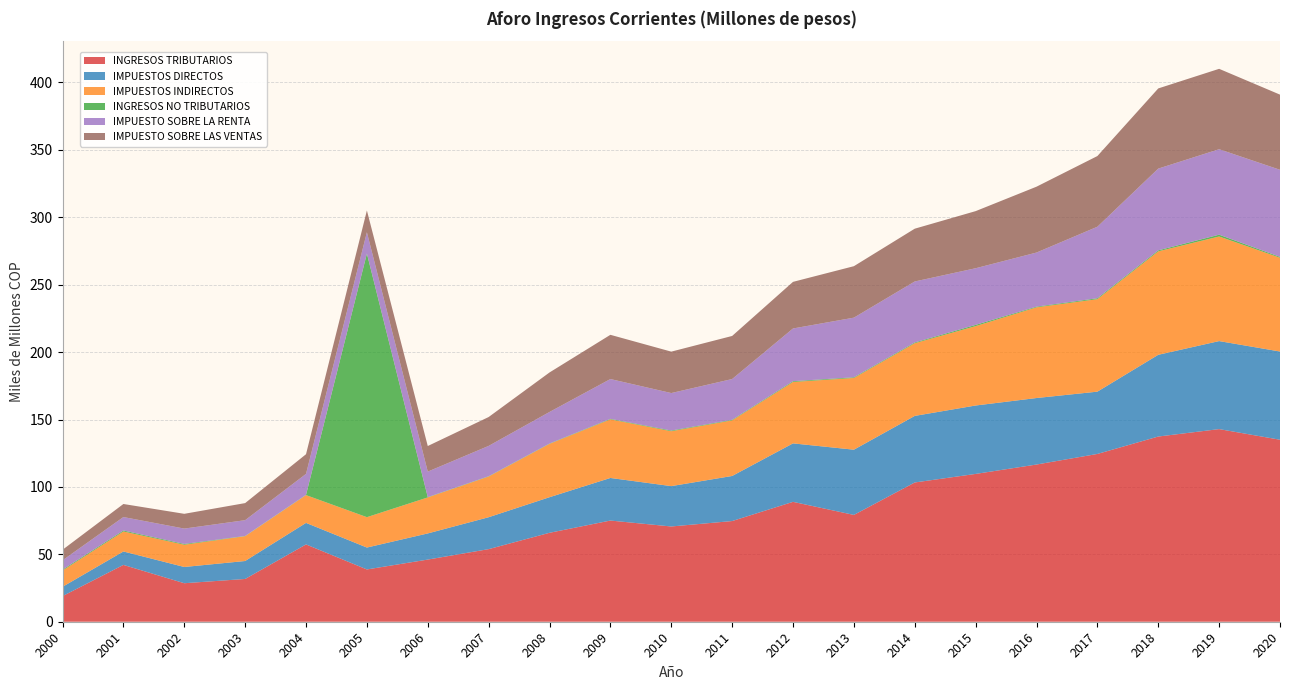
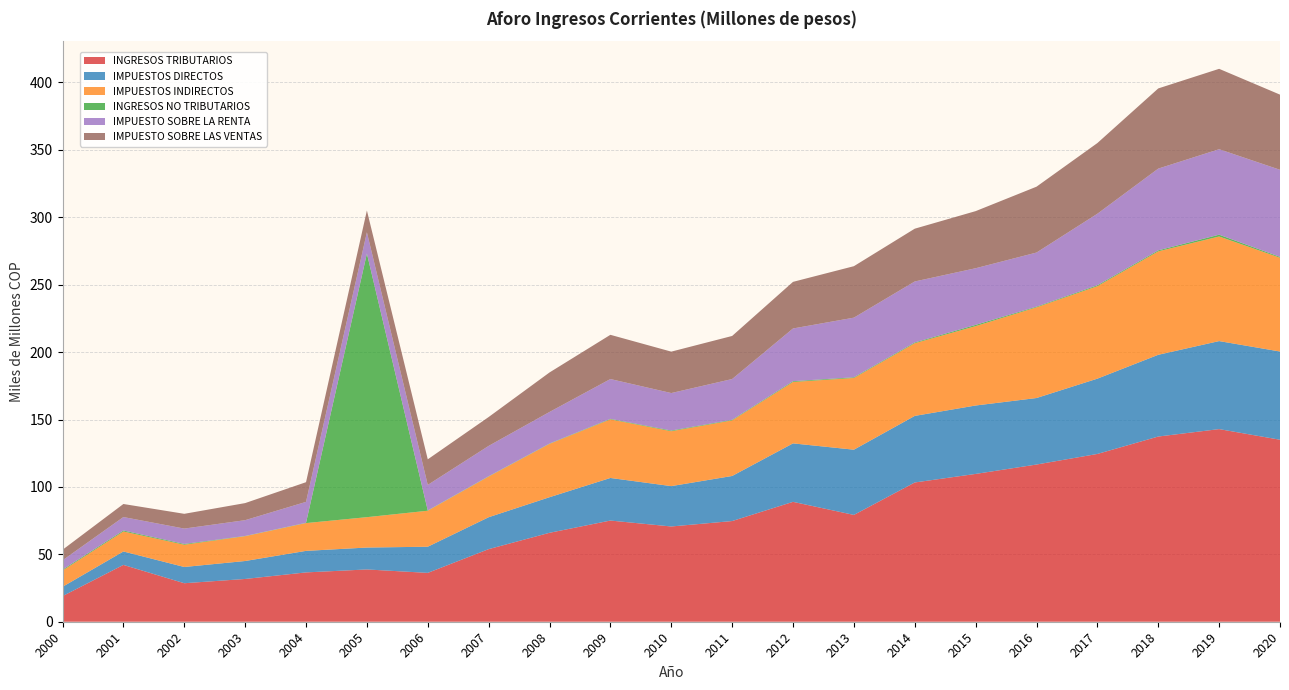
INGRESOS TRIBUTARIOS, 2004: 57 -> 37
INGRESOS TRIBUTARIOS, 2006: 46 -> 36
IMPUESTOS DIRECTOS, 2017: 46 -> 56
